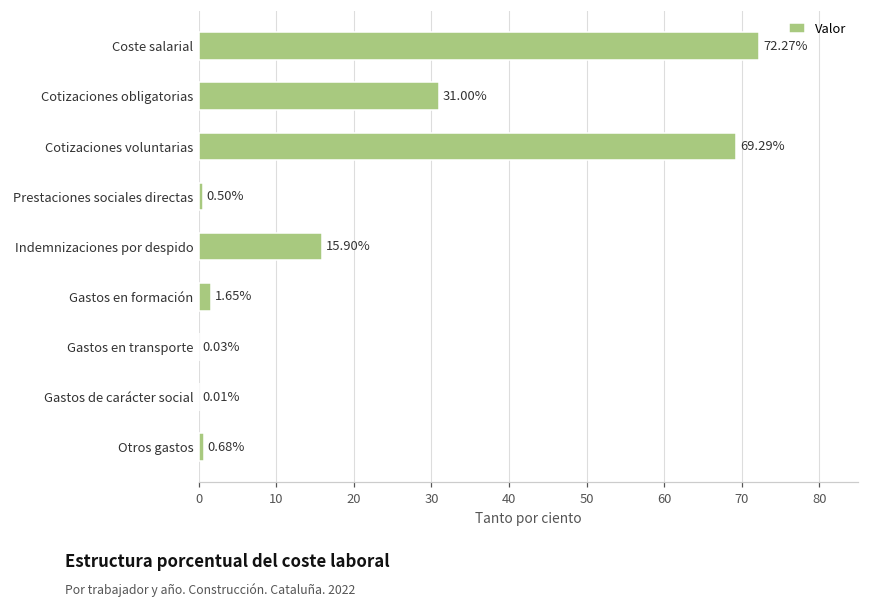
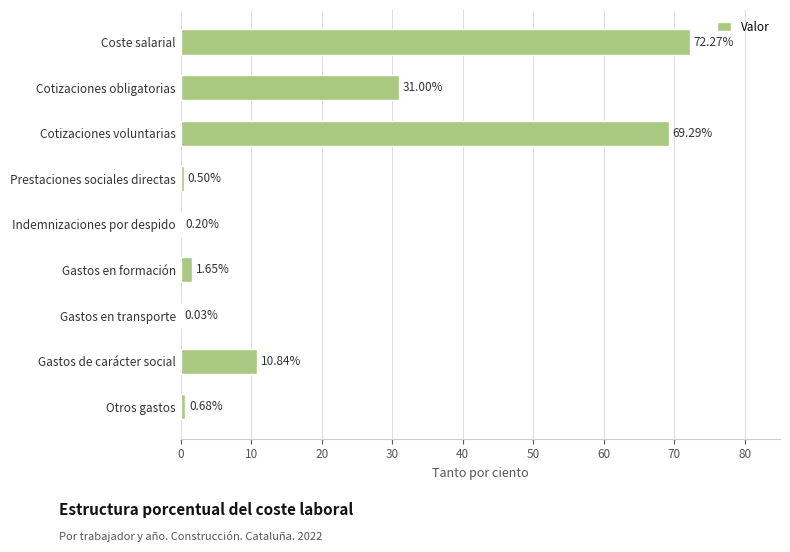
Indemnizaciones por despido: 15.90% -> 0.20%
Gastos de carácter social: 0.01% -> 10.84%
